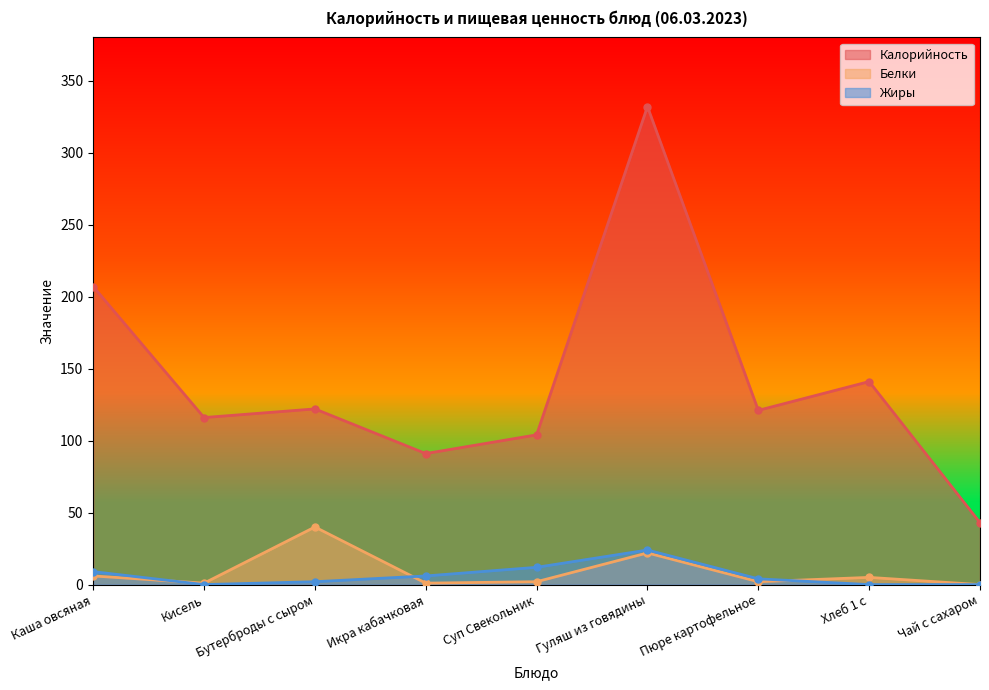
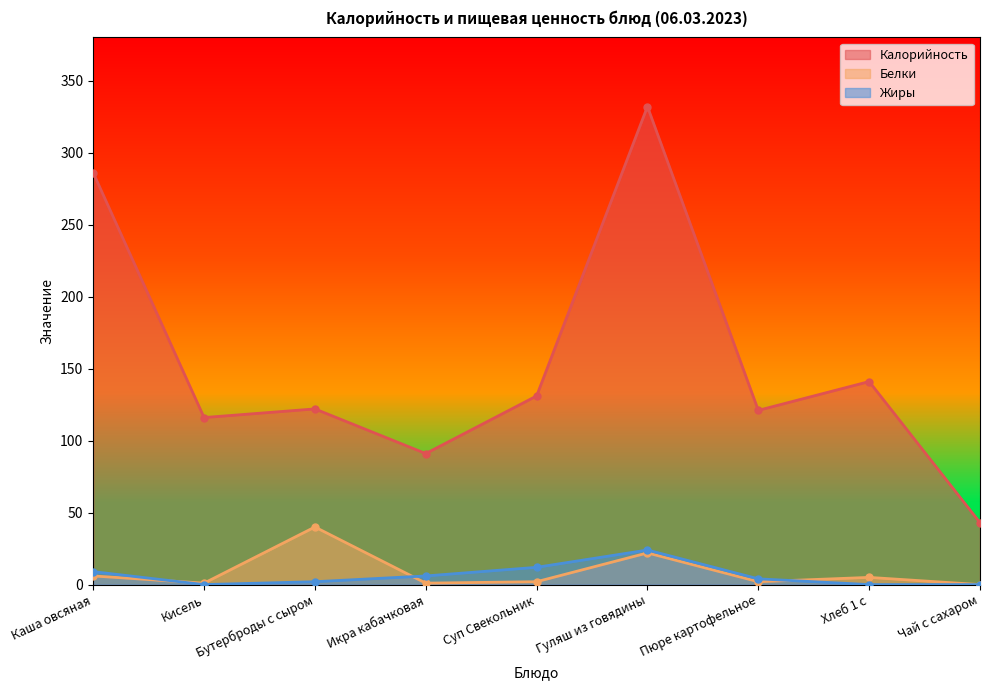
Калорийность, Каша овсяная: 207 -> 286
Калорийность, Суп Свекольник: 104 -> 131
